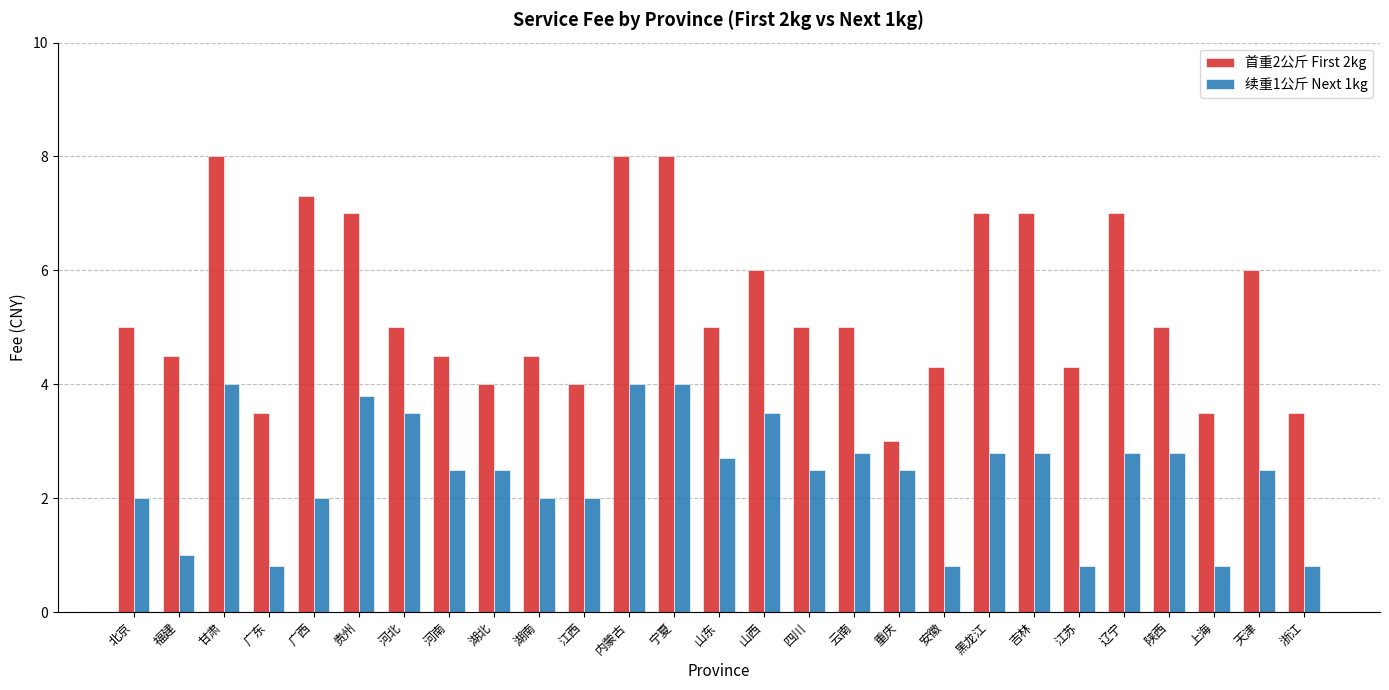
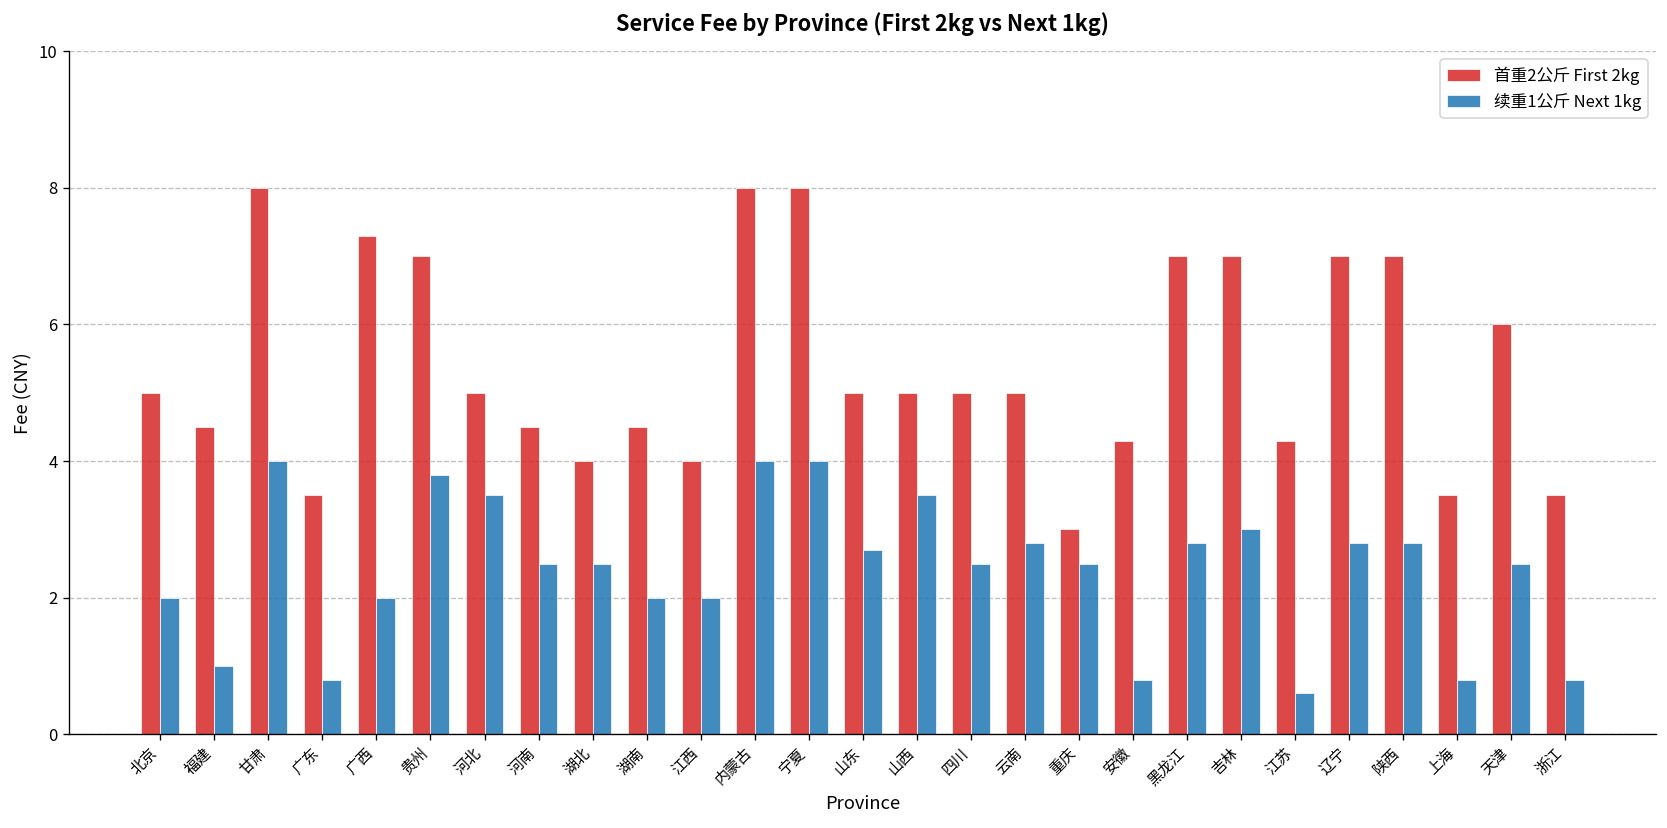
首重2公斤 First 2kg, 山西: 6 -> 5
续重1公斤 Next 1kg, 吉林: 2.8 -> 3.0
续重1公斤 Next 1kg, 江苏: 0.8 -> 0.6
首重2公斤 First 2kg, 陕西: 5 -> 7
